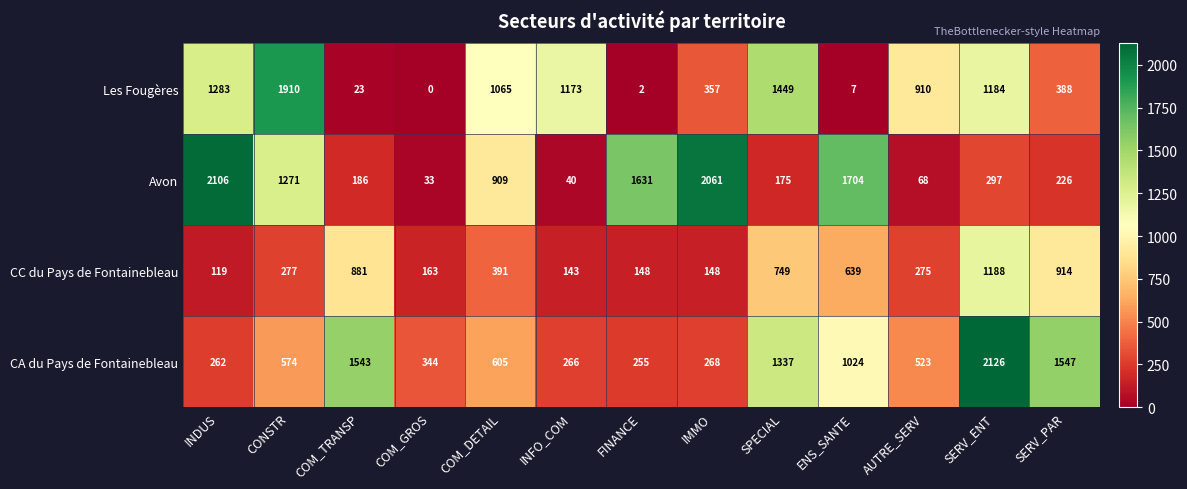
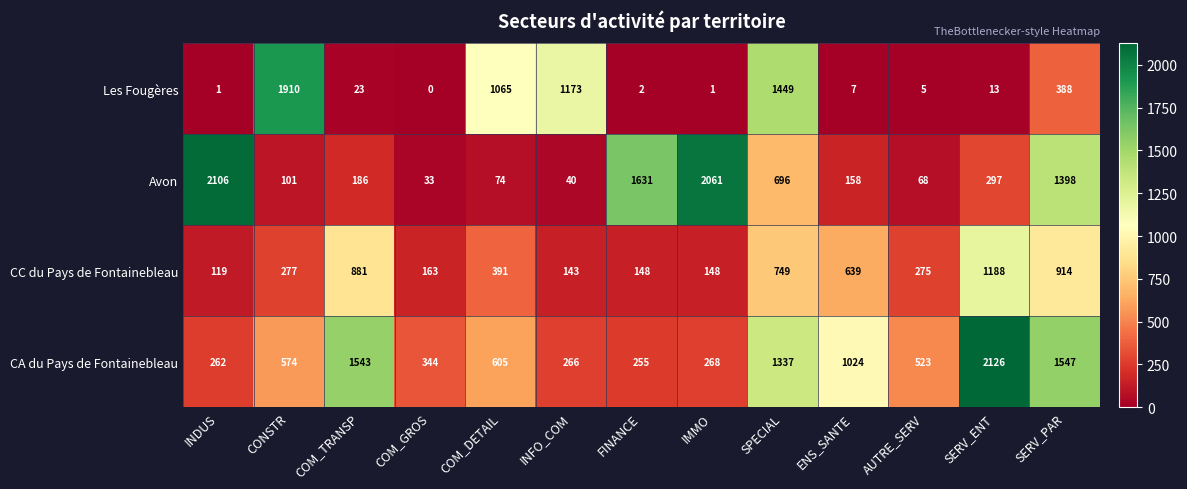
Les Fougères, INDUS: 1283 -> 1
Les Fougères, IMMO: 357 -> 1
Les Fougères, AUTRE_SERV: 910 -> 5
Les Fougères, SERV_ENT: 1184 -> 13
Avon, CONSTR: 1271 -> 101
Avon, COM_DETAIL: 909 -> 74
Avon, SPECIAL: 175 -> 696
Avon, ENS_SANTE: 1704 -> 158
Avon, SERV_PAR: 226 -> 1398
